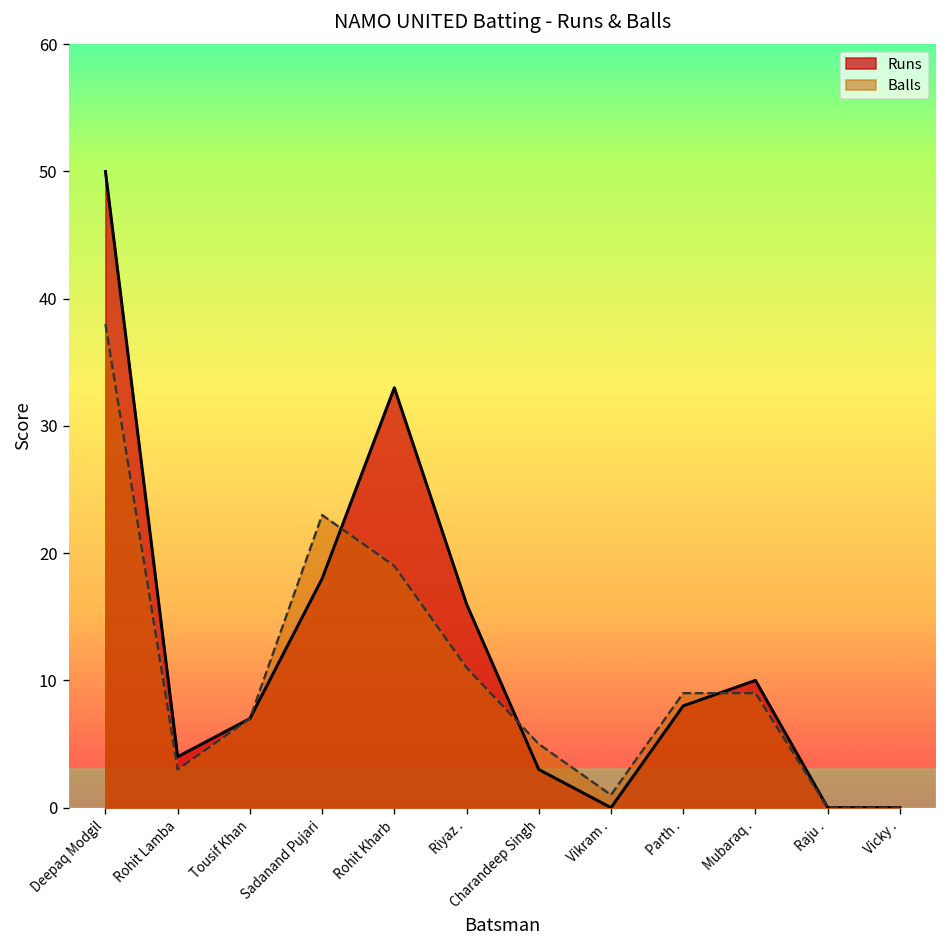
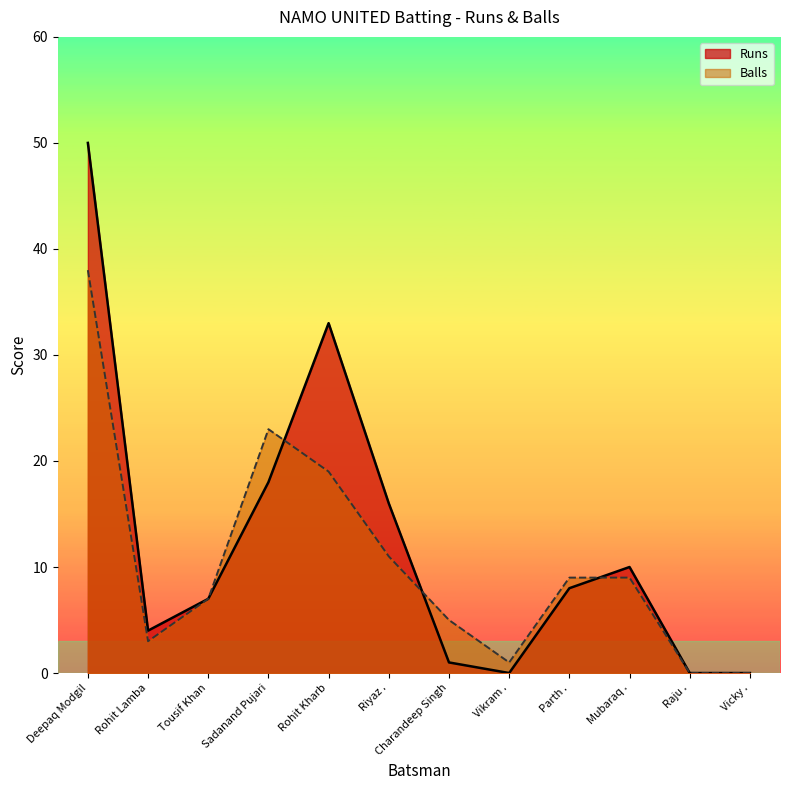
Runs, Charandeep Singh: 3 -> 1
